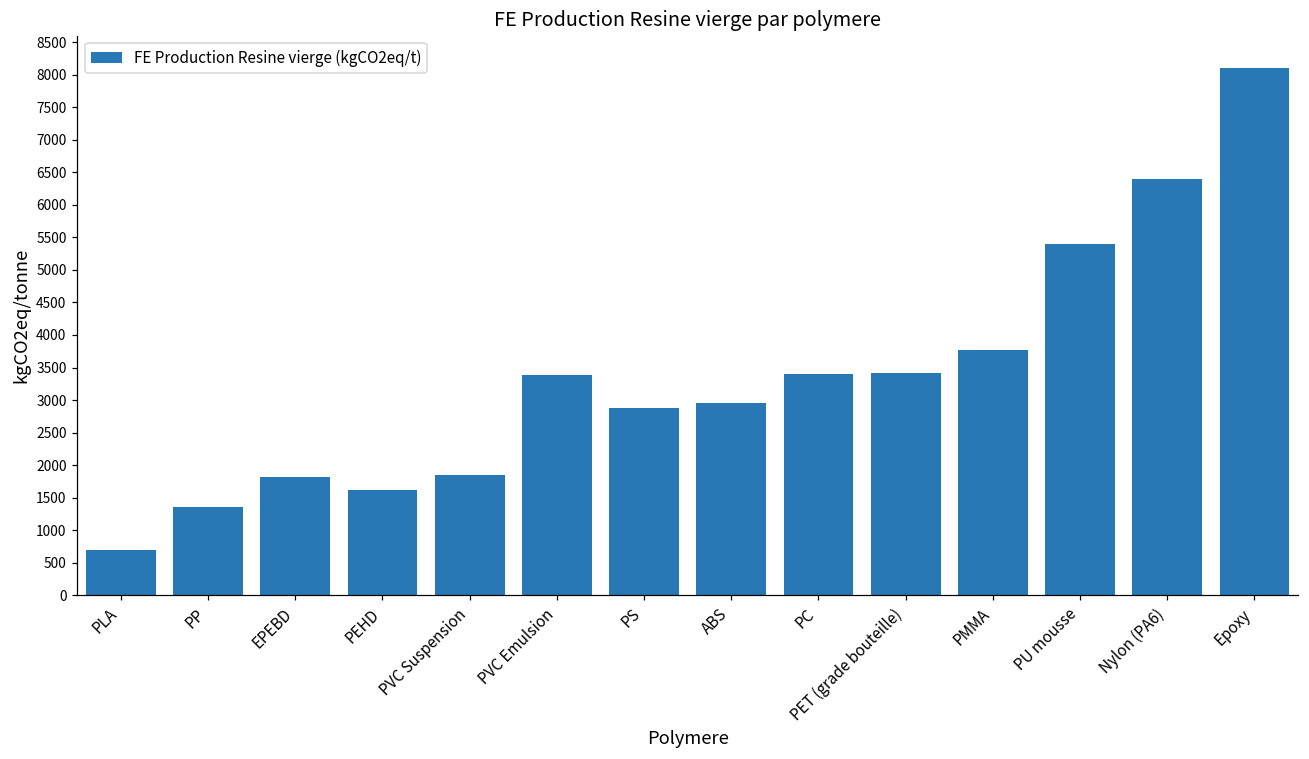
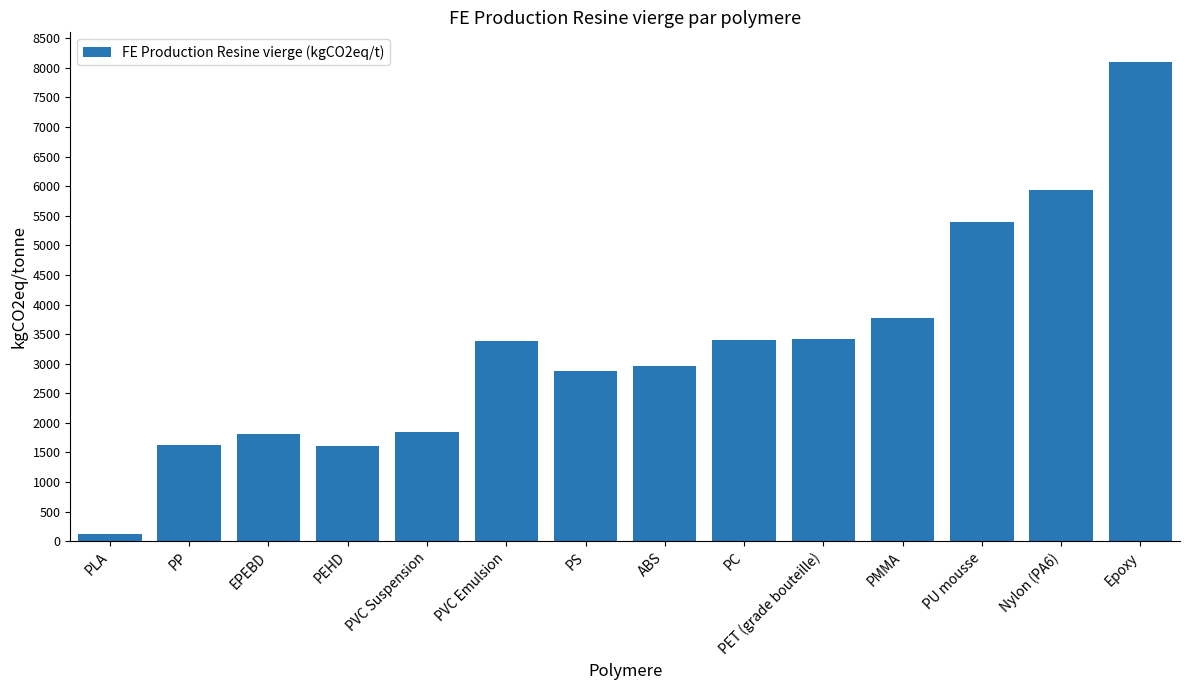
PLA: 700 -> 100
PP: 1400 -> 1600
Nylon (PA6): 6400 -> 5900
